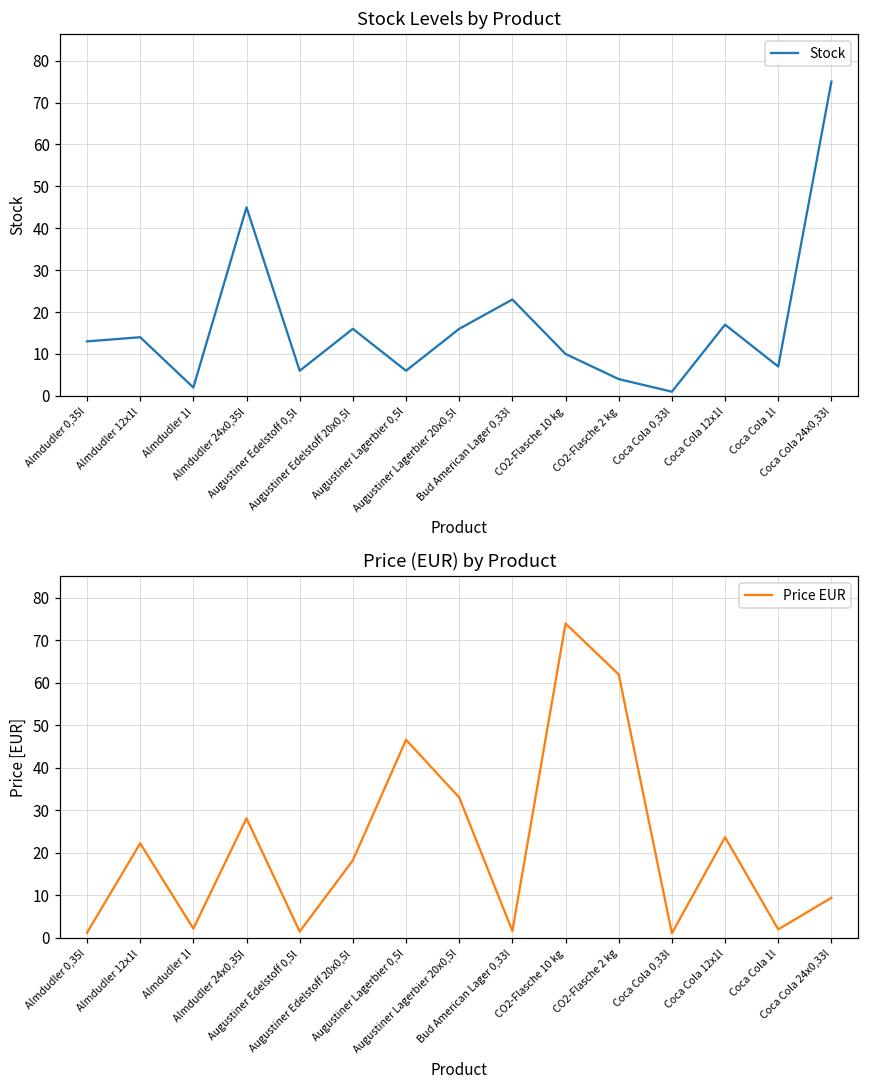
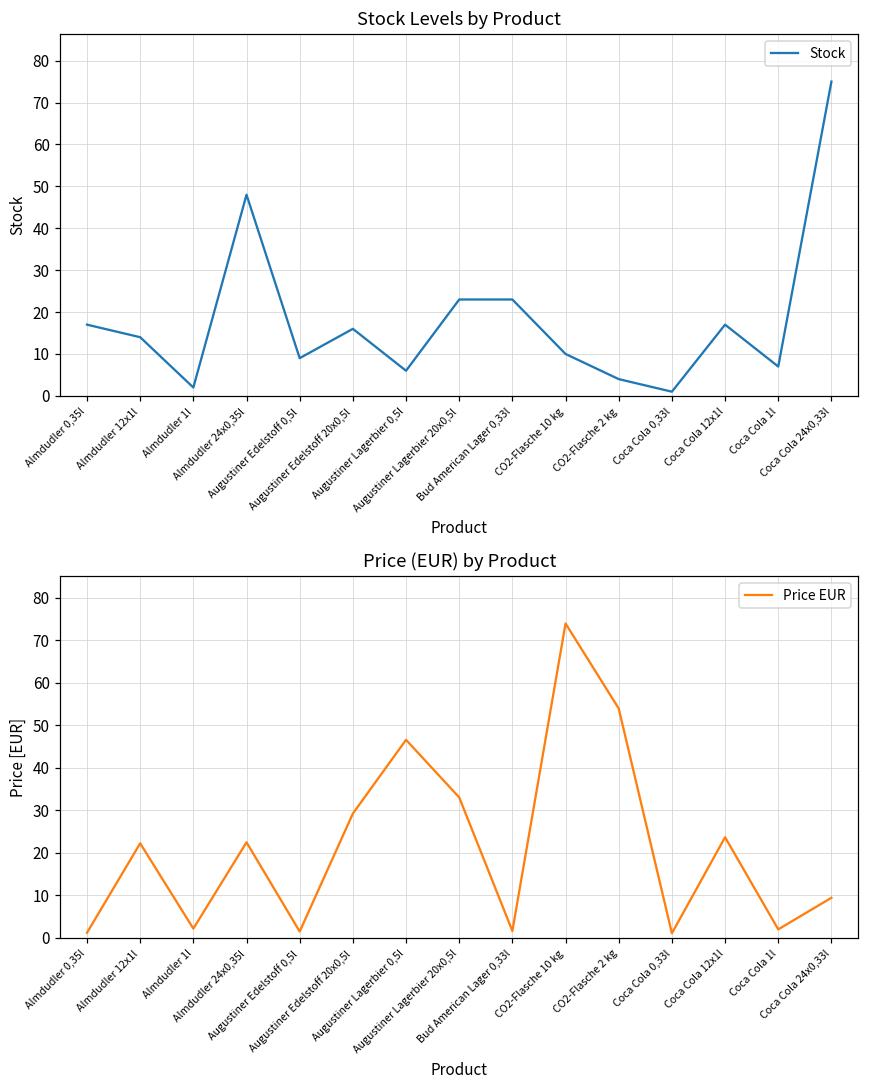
Stock Levels by Product, Almdudler 0,35l: 13 -> 17
Stock Levels by Product, Almdudler 24x0,35l: 45 -> 48
Stock Levels by Product, Augustiner Edelstoff 0,5l: 6 -> 9
Stock Levels by Product, Augustiner Lagerbier 20x0,5l: 16 -> 23
Price (EUR) by Product, Almdudler 24x0,35l: 28 -> 22
Price (EUR) by Product, Augustiner Edelstoff 20x0,5l: 18 -> 29
Price (EUR) by Product, CO2-Flasche 2 kg: 62 -> 54
